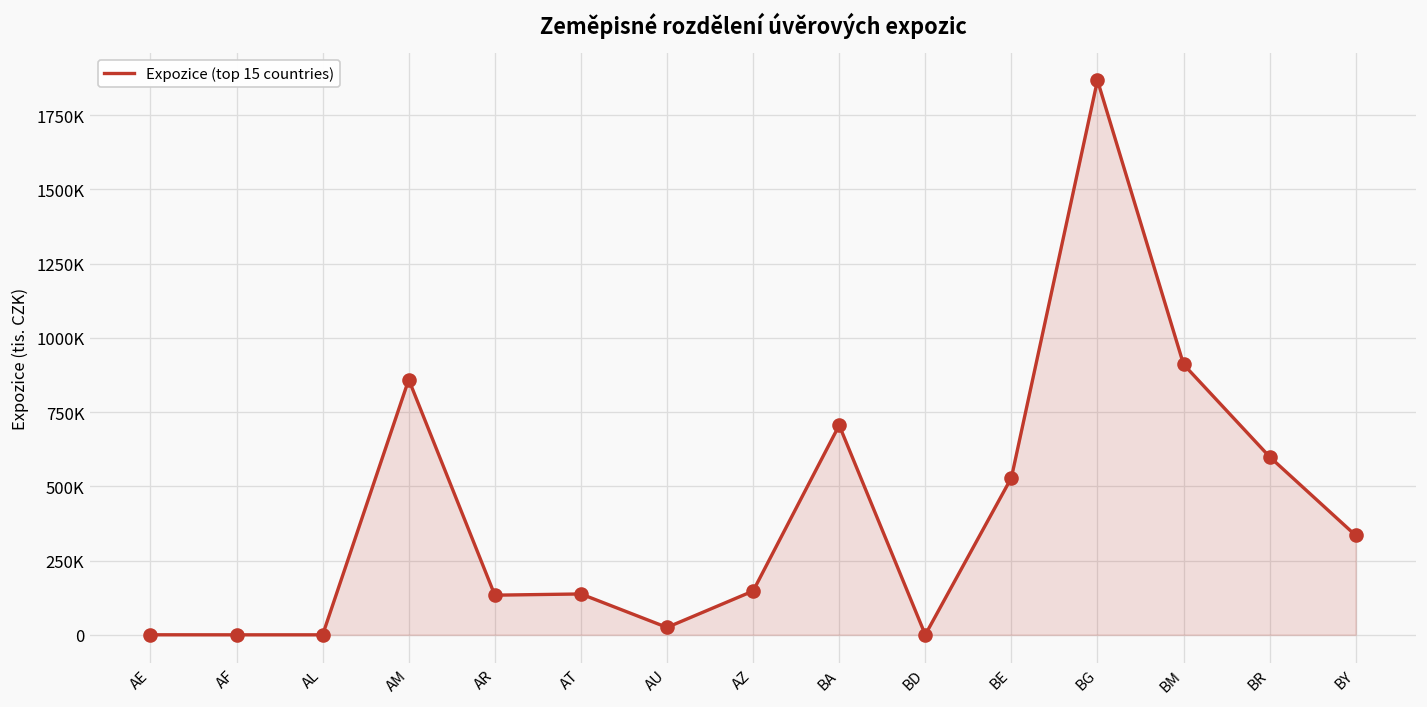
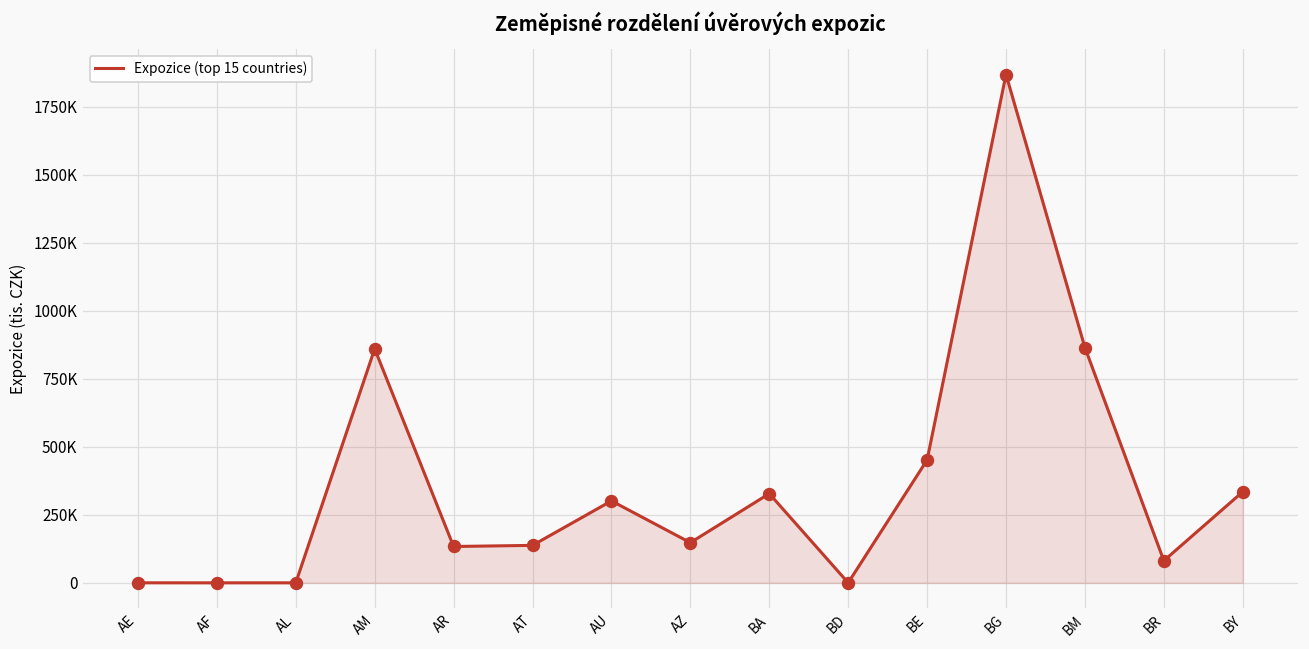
AU: 20000 -> 300000
BA: 710000 -> 330000
BE: 530000 -> 450000
BM: 910000 -> 860000
BR: 600000 -> 80000
